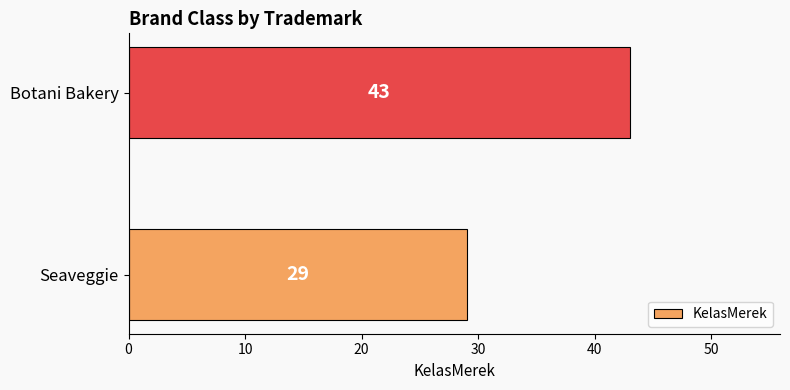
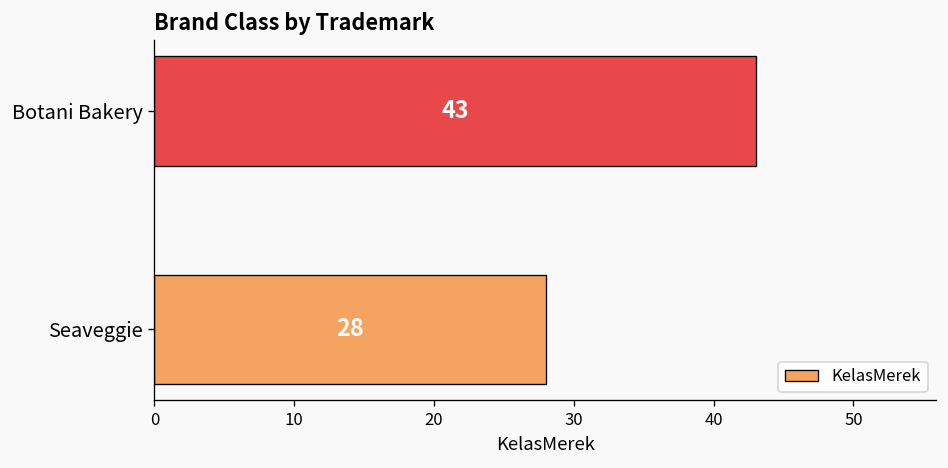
Seaveggie: 29 -> 28
